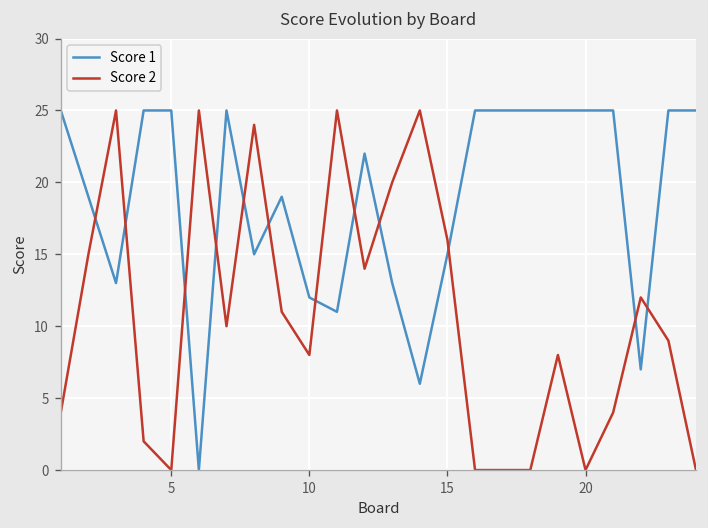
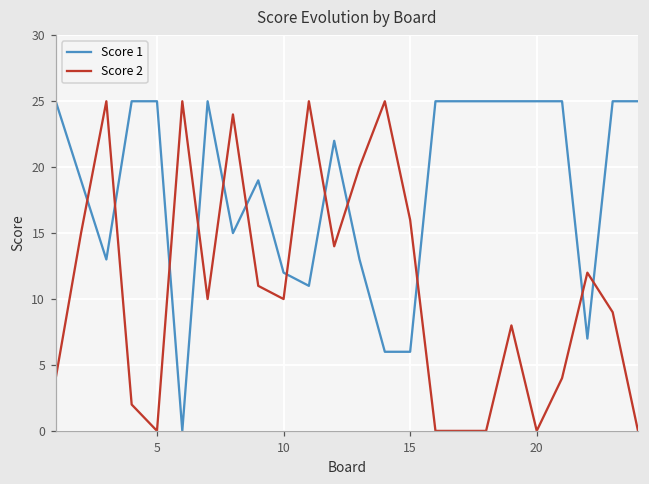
Score 2, 10: 8 -> 10
Score 1, 15: 15 -> 6
